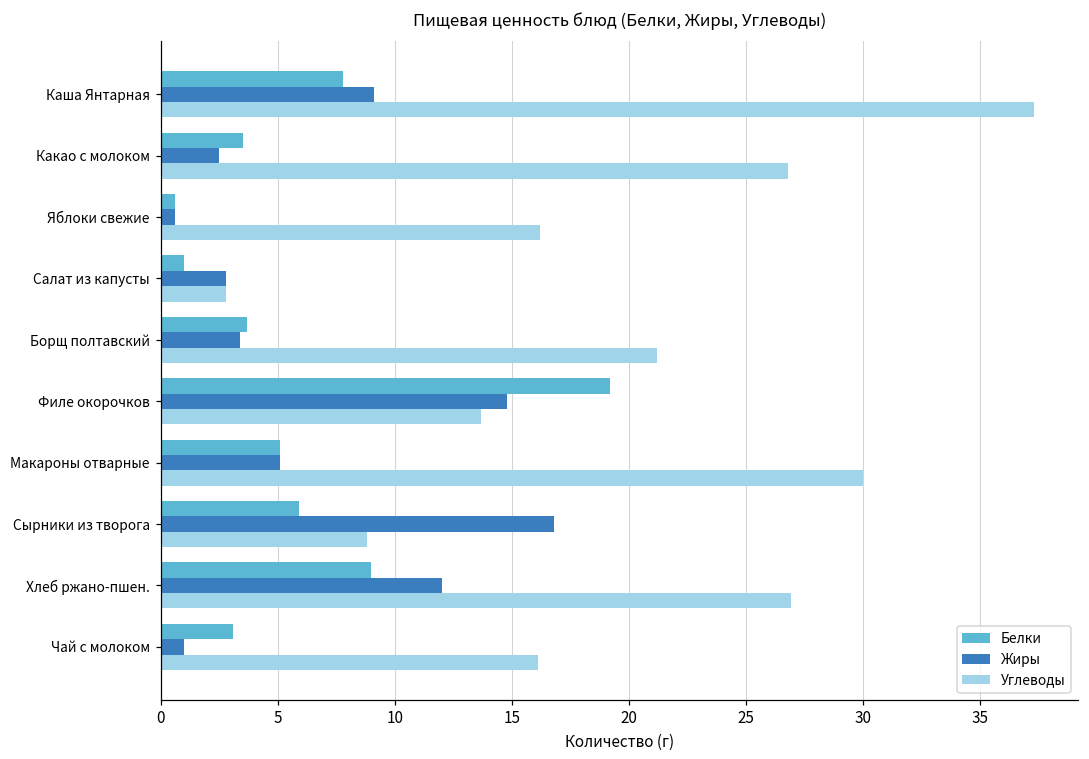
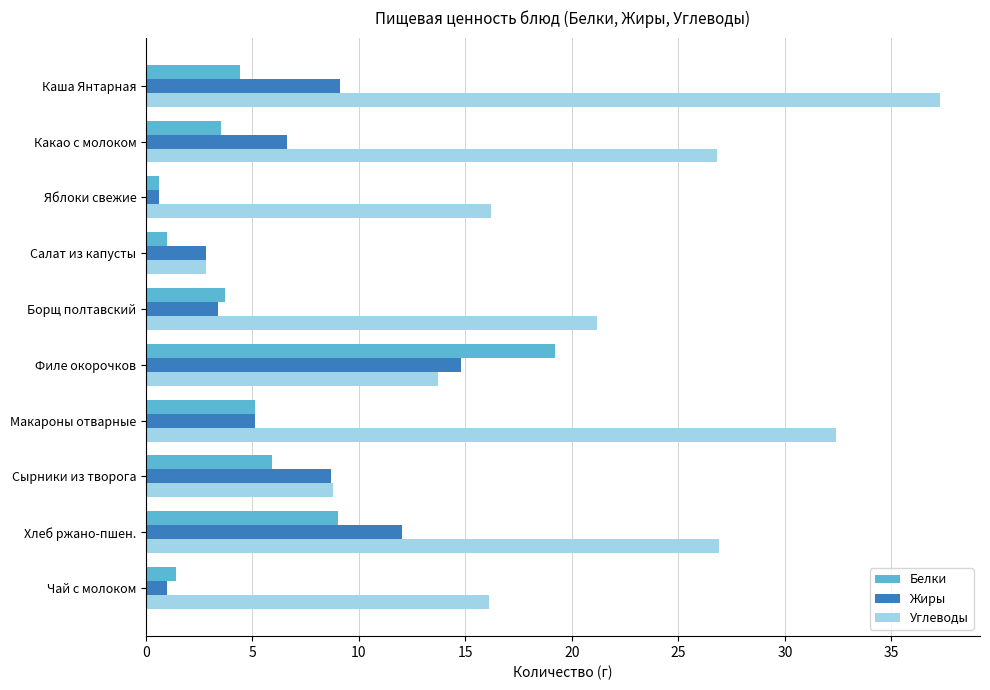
Белки, Каша Янтарная: 7.8 -> 4.4
Жиры, Какао с молоком: 2.5 -> 6.6
Углеводы, Макароны отварные: 30.0 -> 32.4
Жиры, Сырники из творога: 16.8 -> 8.7
Белки, Чай с молоком: 3.1 -> 1.4
